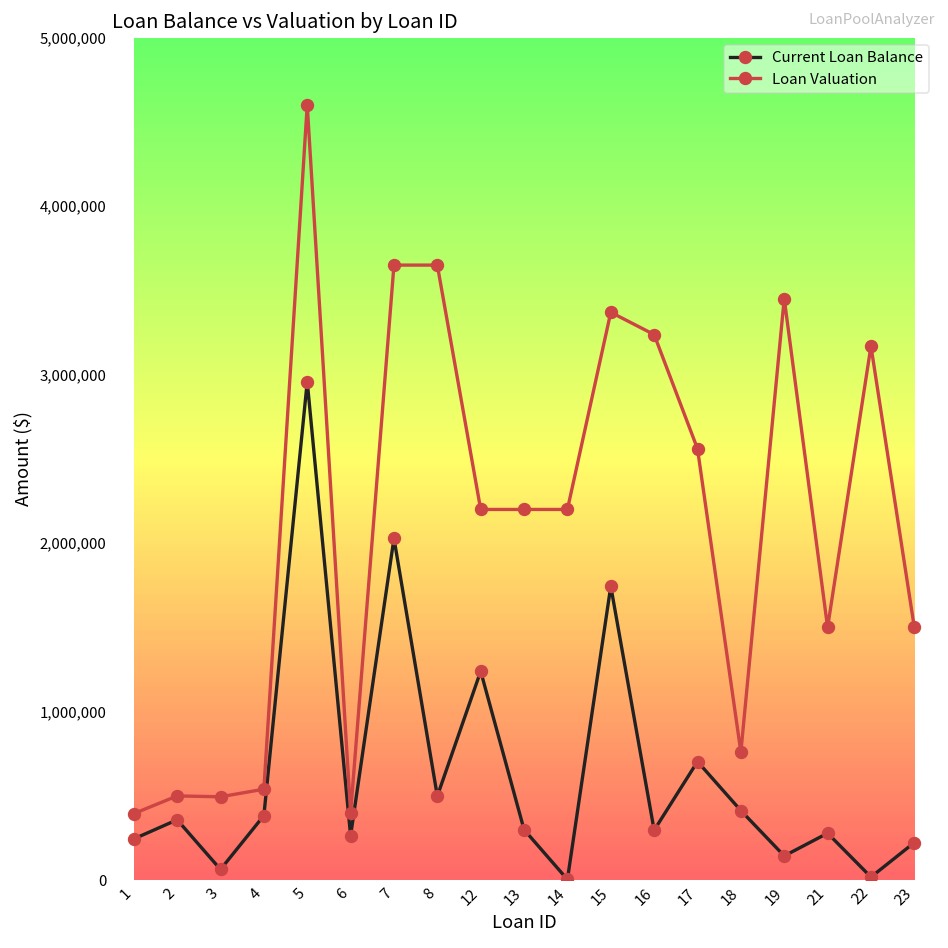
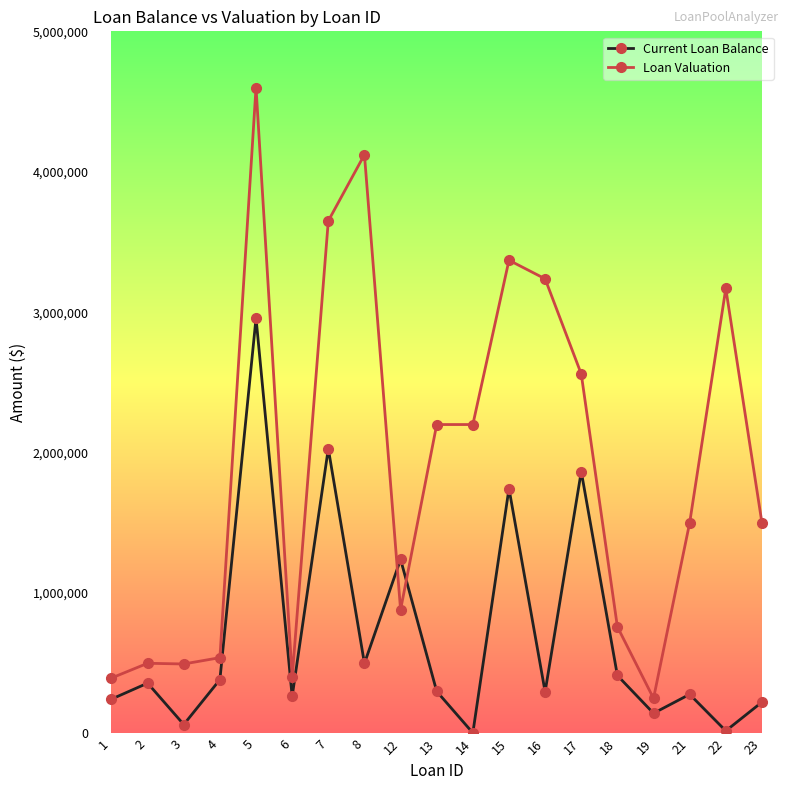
Loan Valuation, 8: 3,650,000 -> 4,120,000
Loan Valuation, 12: 2,200,000 -> 880,000
Current Loan Balance, 17: 700,000 -> 1,870,000
Loan Valuation, 19: 3,450,000 -> 250,000
